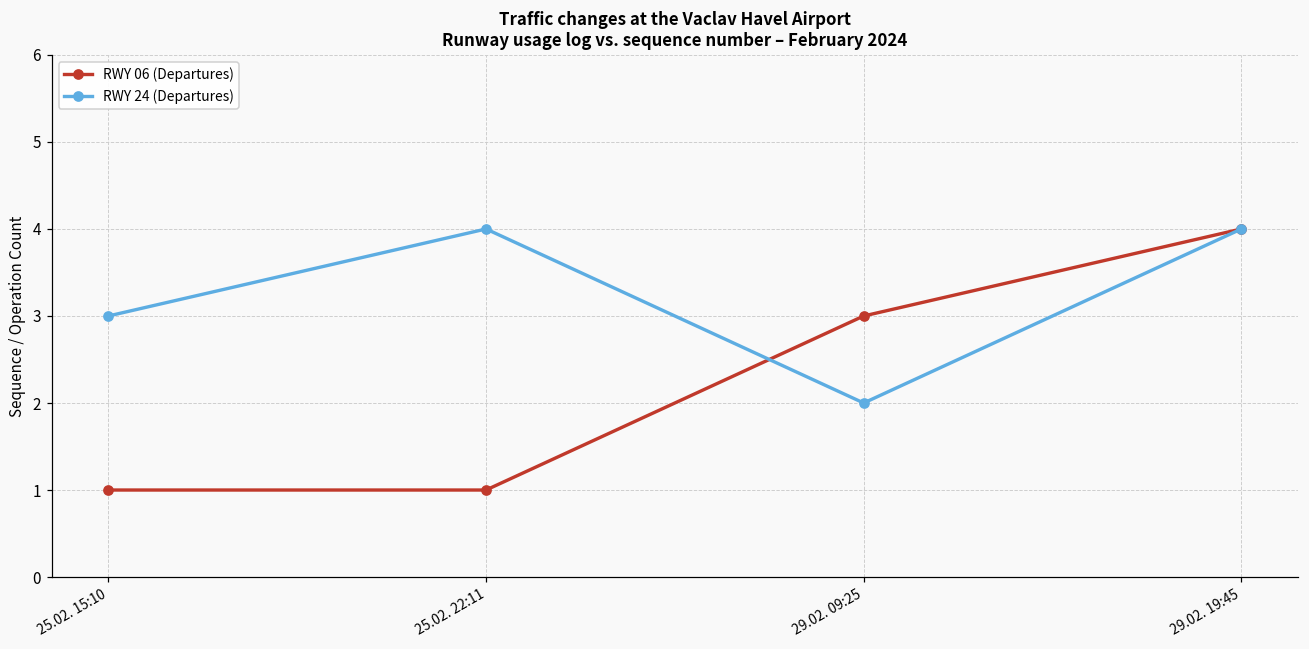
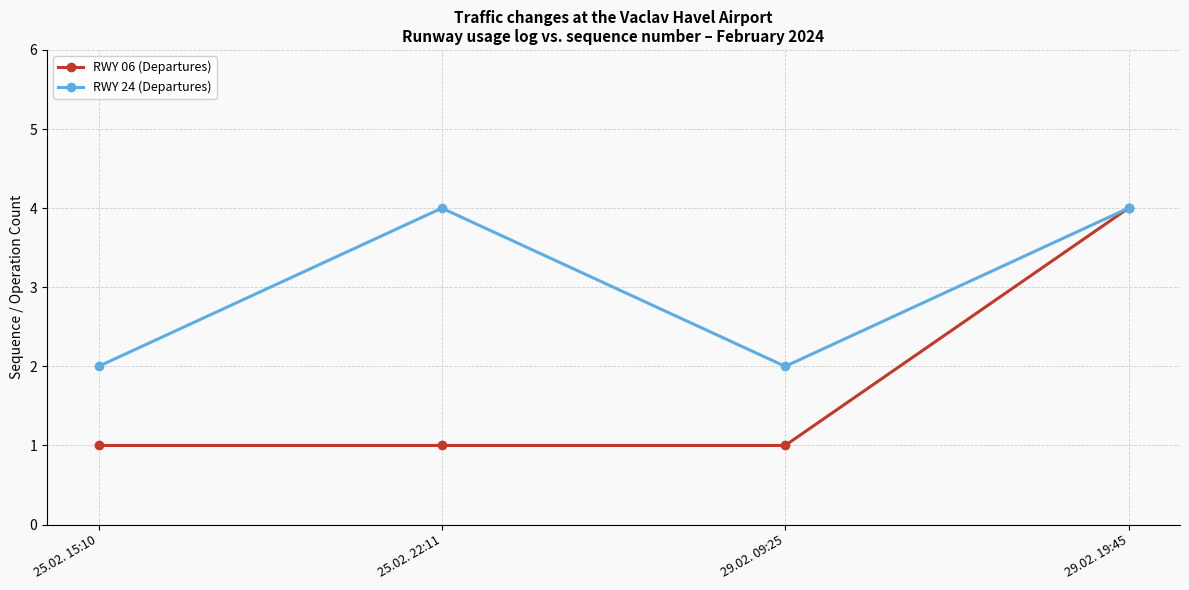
RWY 24 (Departures), 25.02. 15:10: 3 -> 2
RWY 06 (Departures), 29.02. 09:25: 3 -> 1
